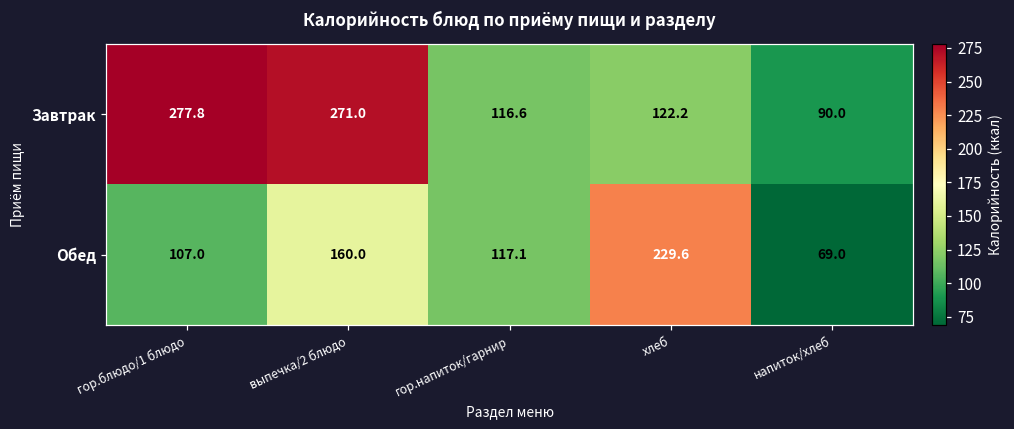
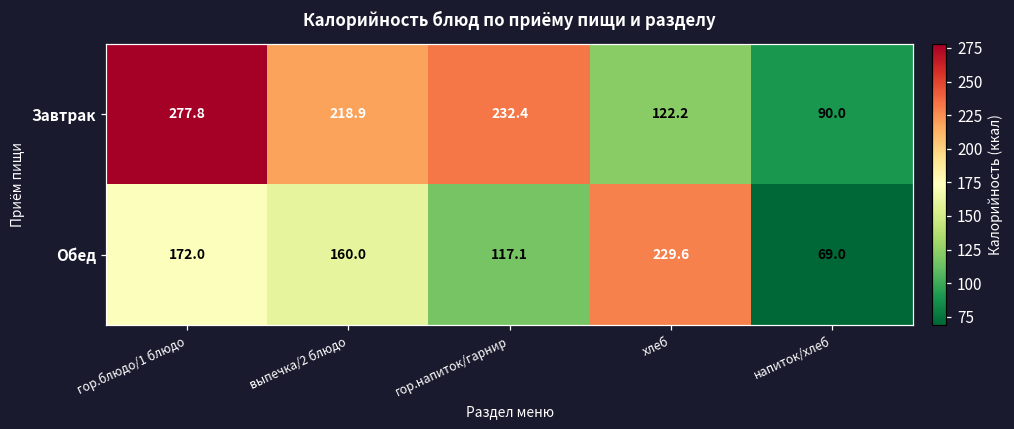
Завтрак, выпечка/2 блюдо: 271.0 -> 218.9
Завтрак, гор.напиток/гарнир: 116.6 -> 232.4
Обед, гор.блюдо/1 блюдо: 107.0 -> 172.0
